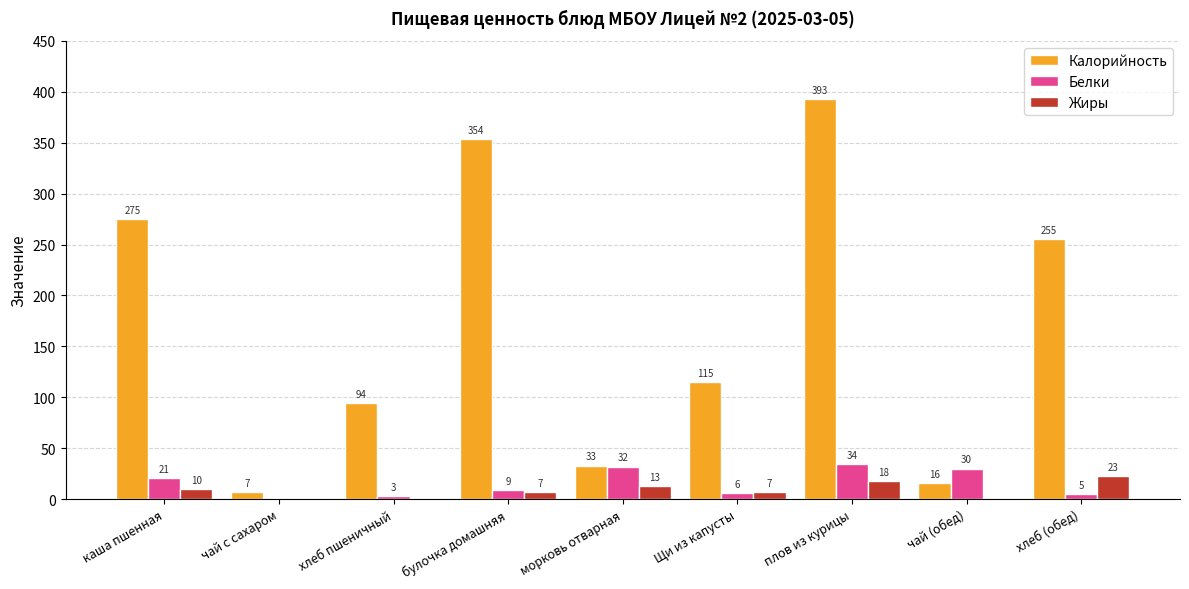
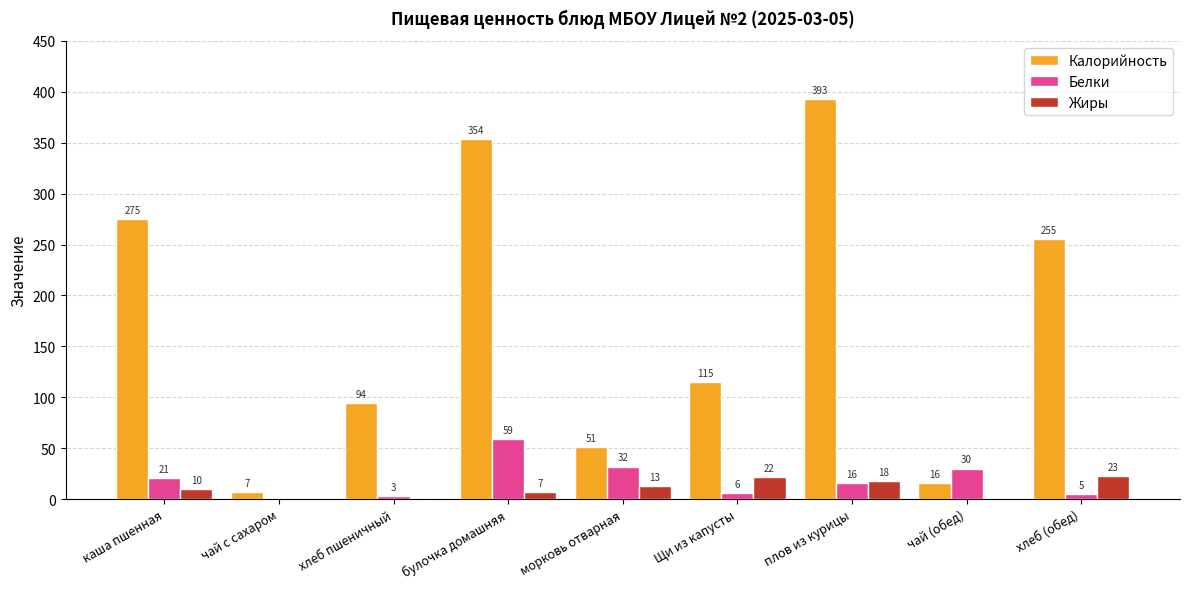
Белки, булочка домашняя: 9 -> 59
Калорийность, морковь отварная: 33 -> 51
Жиры, Щи из капусты: 7 -> 22
Белки, плов из курицы: 34 -> 16
